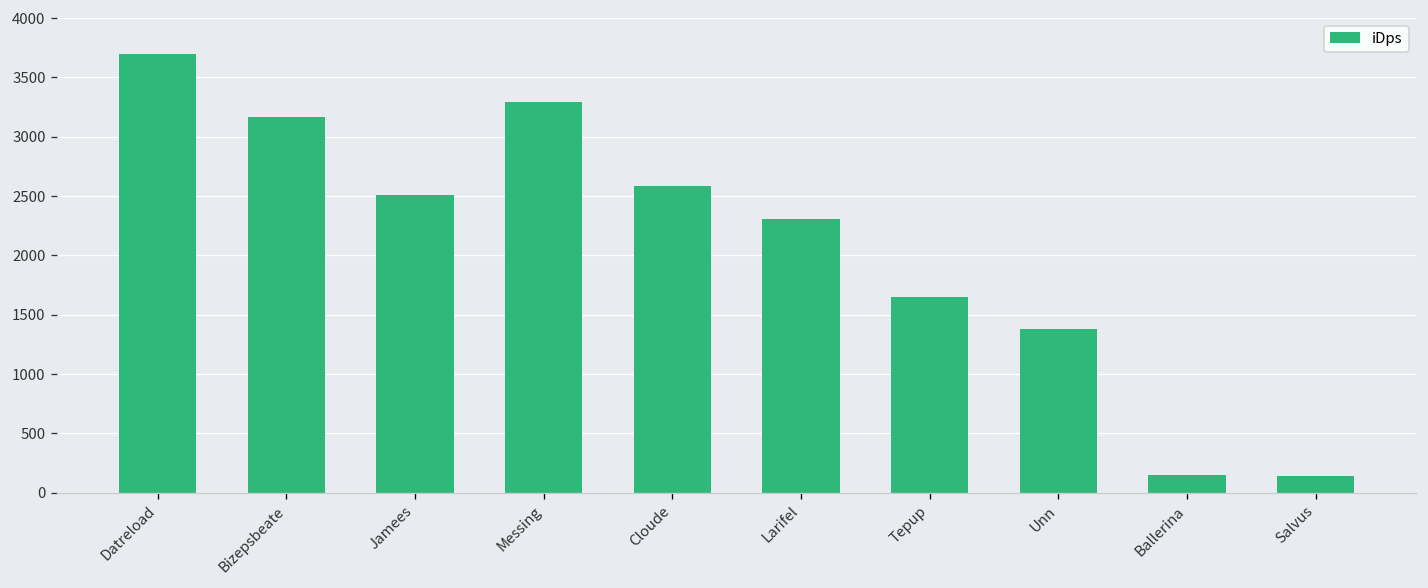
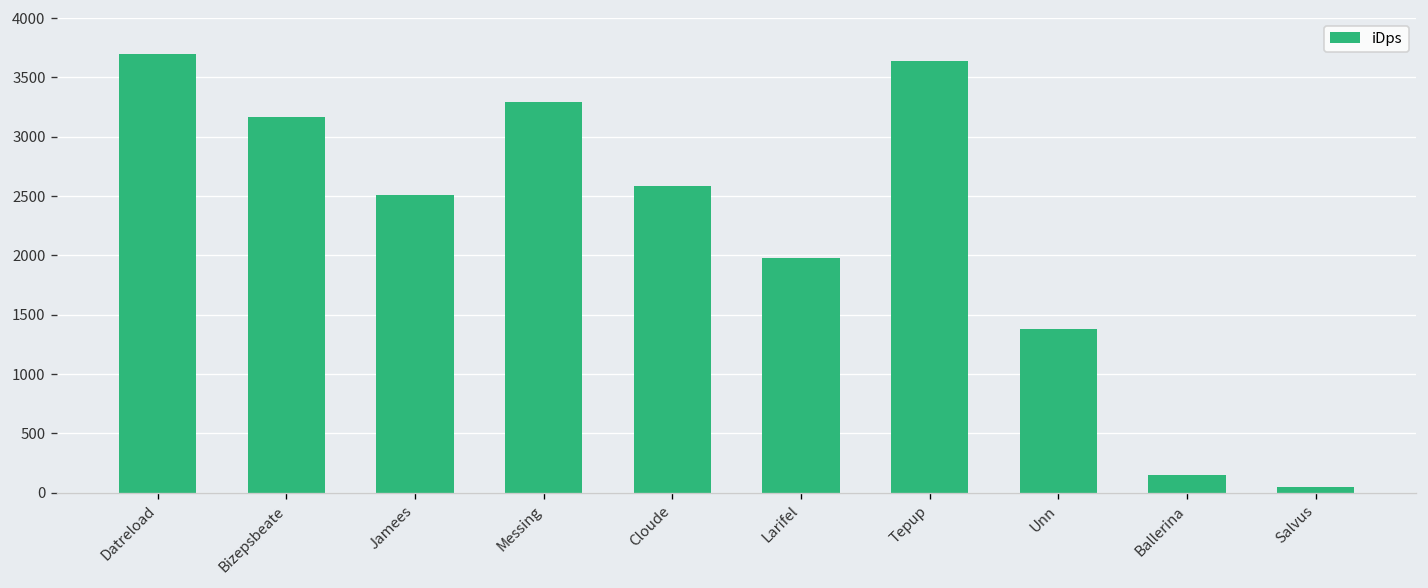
Larifel: 2300 -> 2000
Tepup: 1700 -> 3600
Salvus: 100 -> 0
